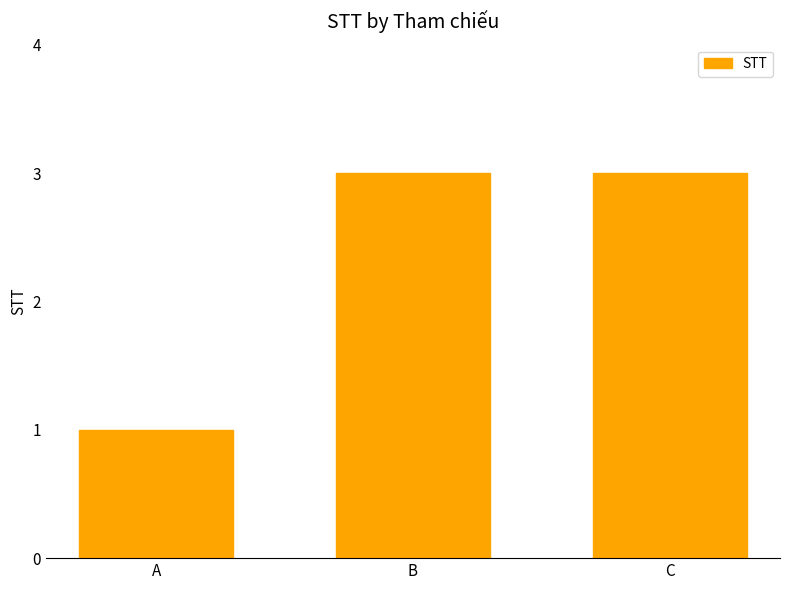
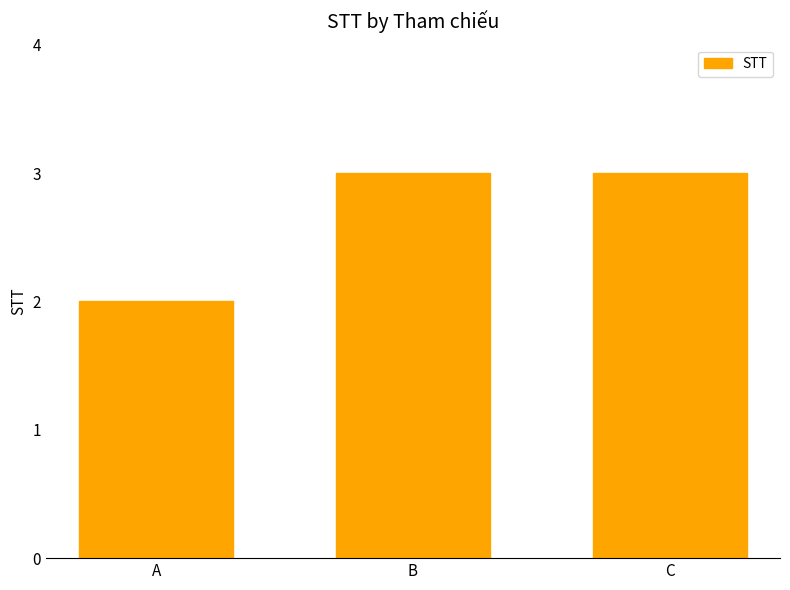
A: 1 -> 2
